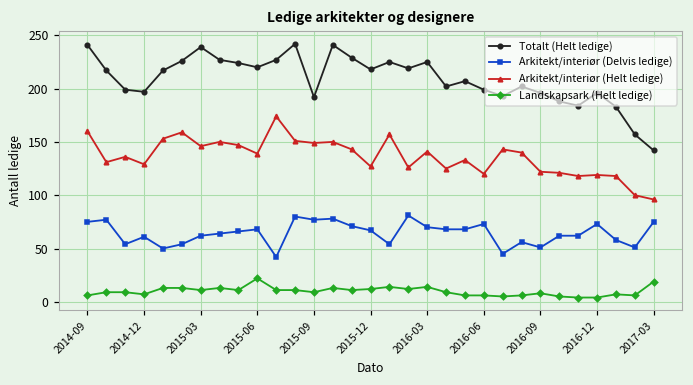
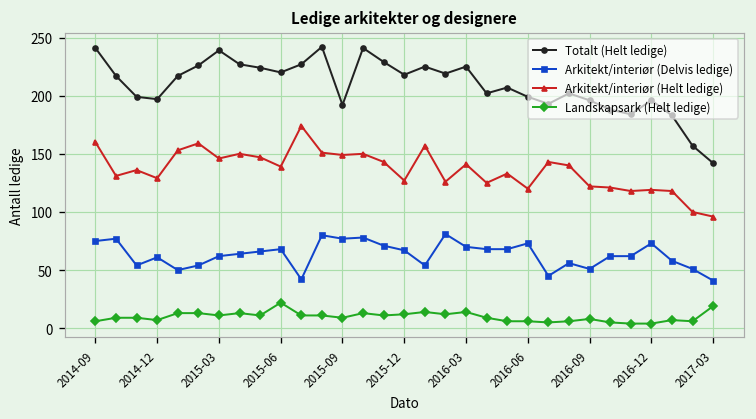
Arkitekt/interiør (Delvis ledige), 2017-03: 80 -> 40
